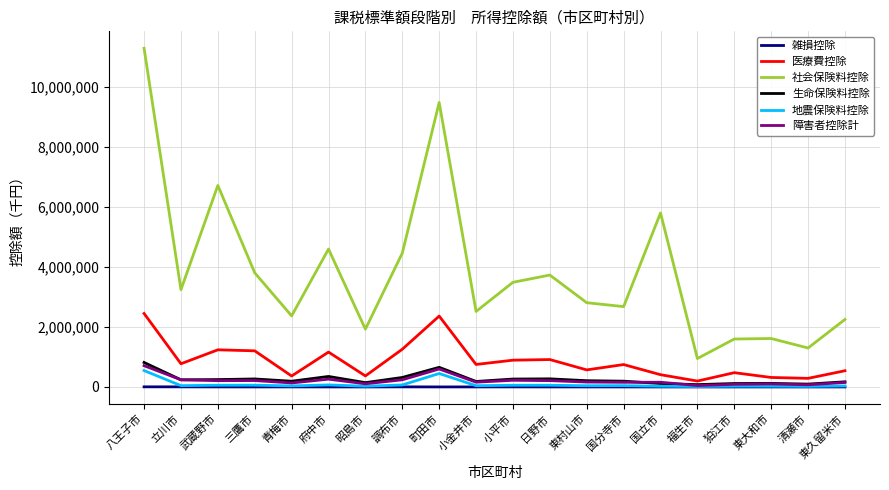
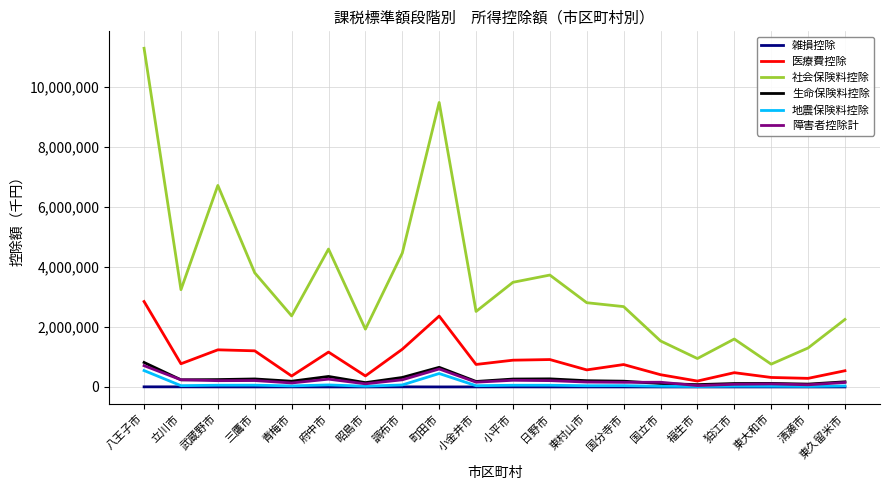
医療費控除, 八王子市: 2,400,000 -> 2,800,000
社会保険料控除, 国立市: 5,800,000 -> 1,500,000
社会保険料控除, 東大和市: 1,600,000 -> 800,000
